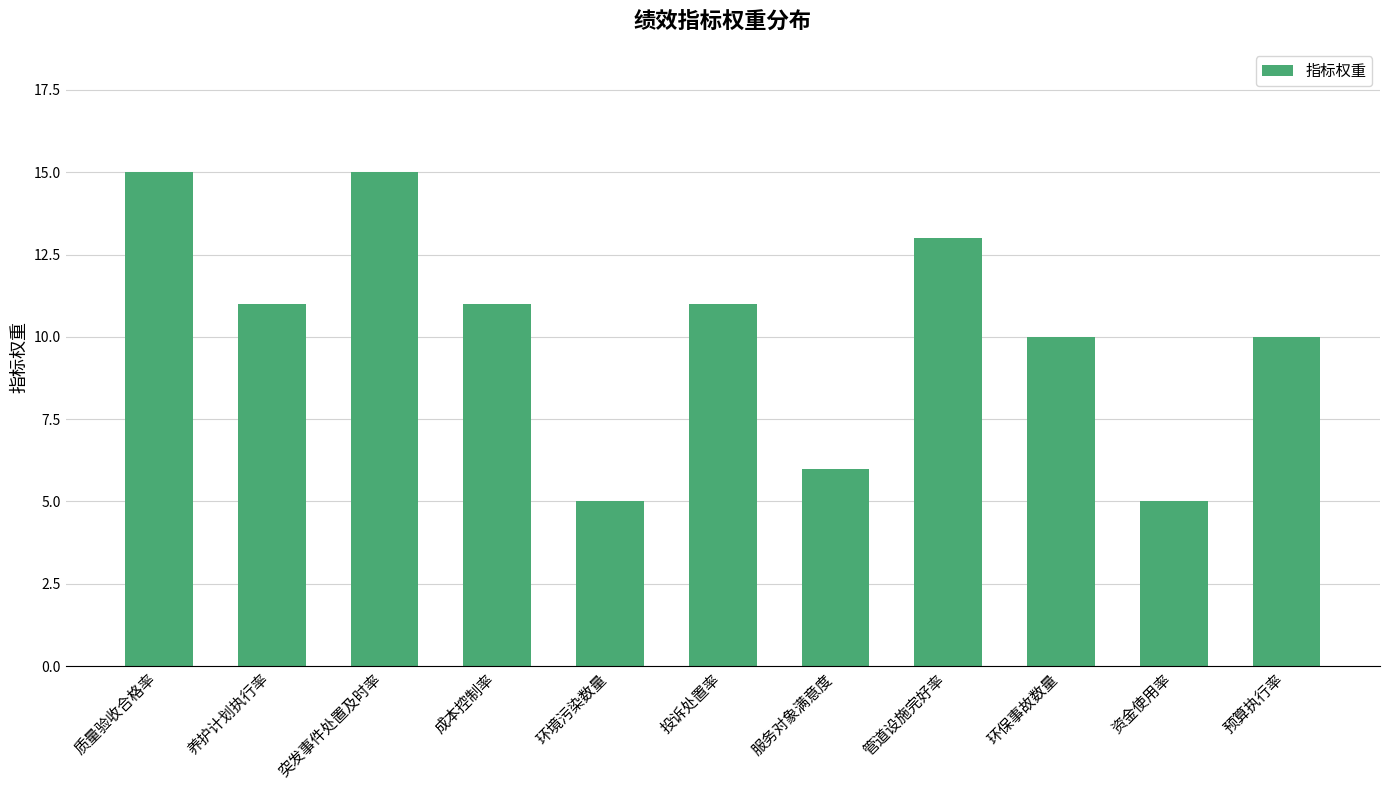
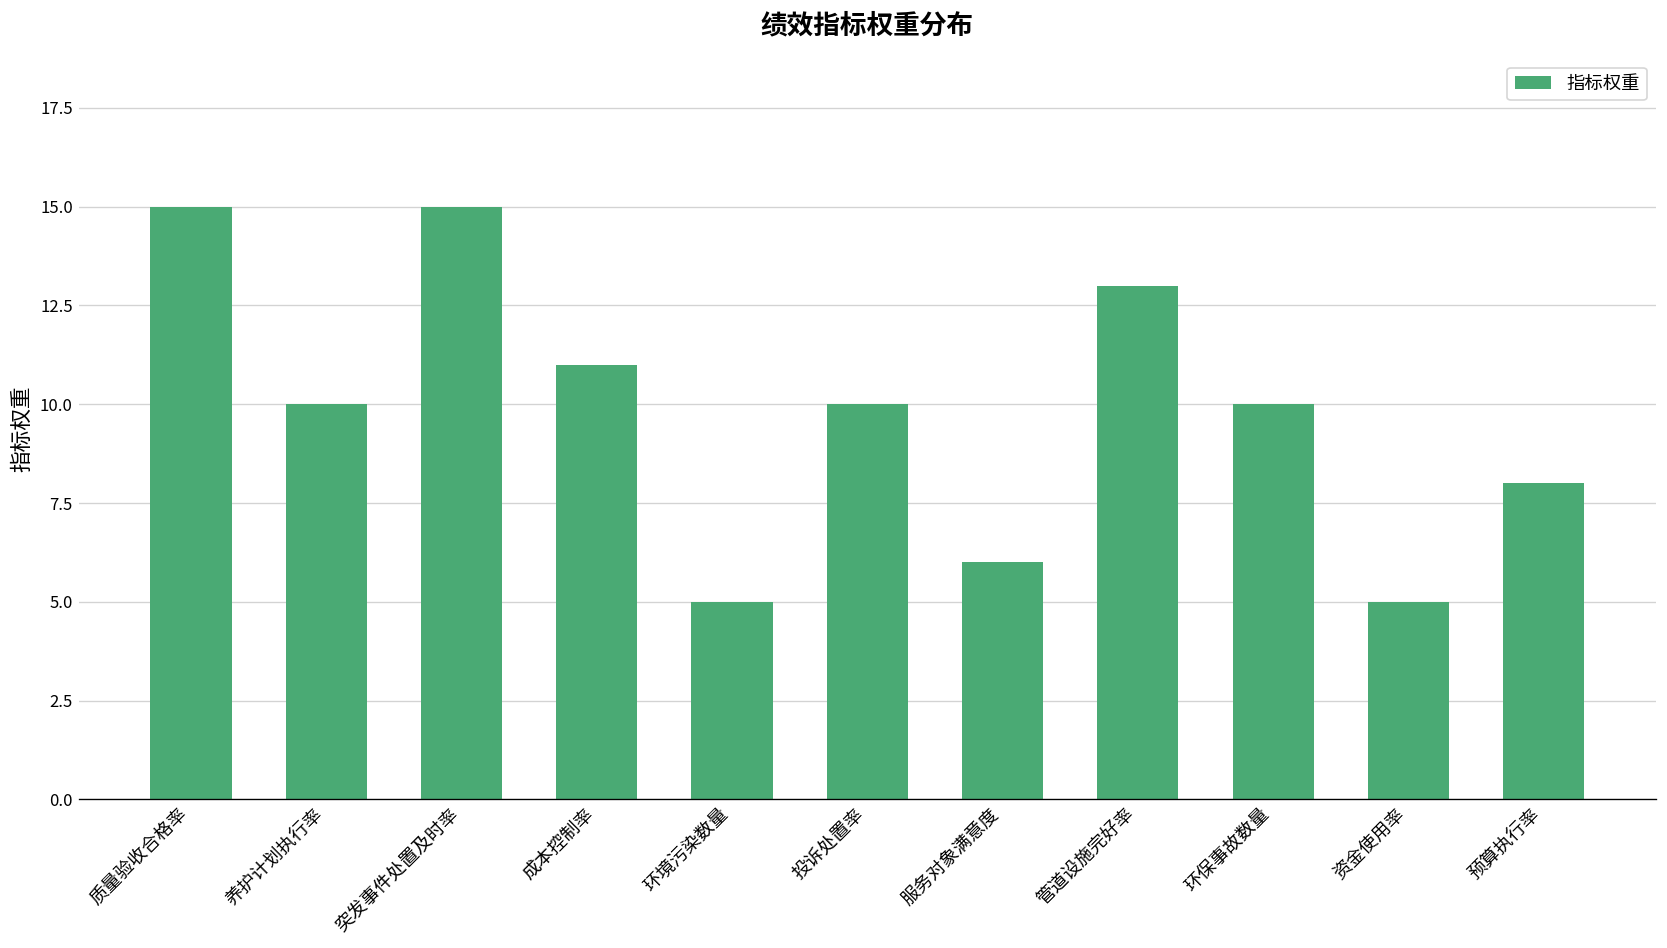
养护计划执行率: 11 -> 10
投诉处置率: 11 -> 10
预算执行率: 10 -> 8
